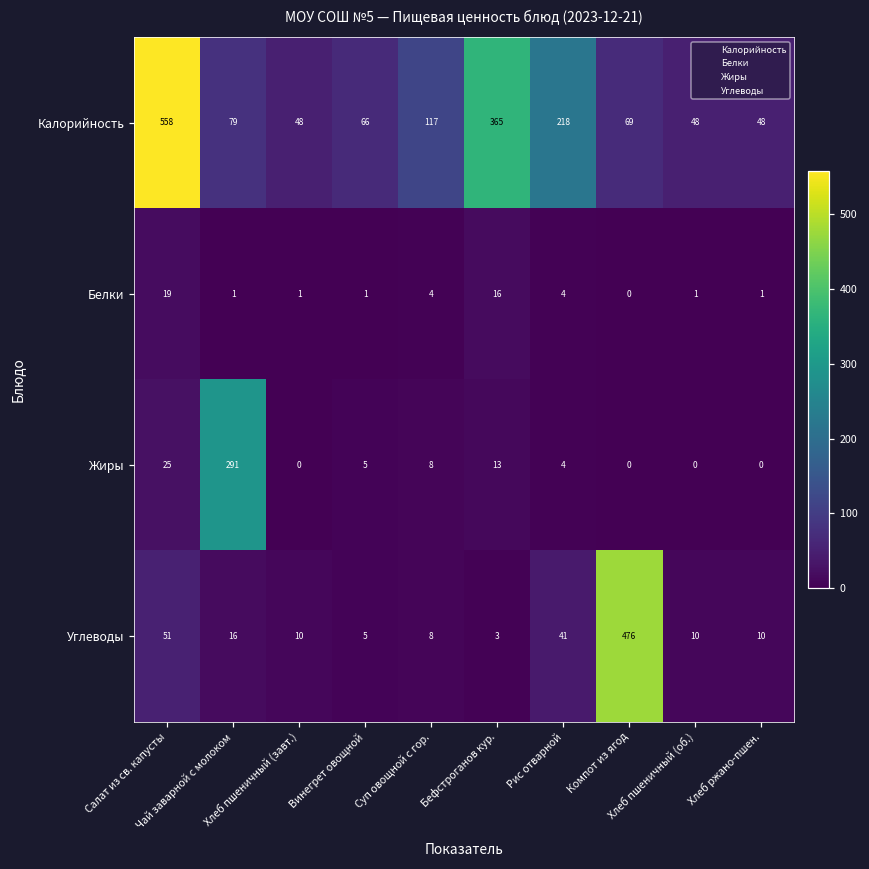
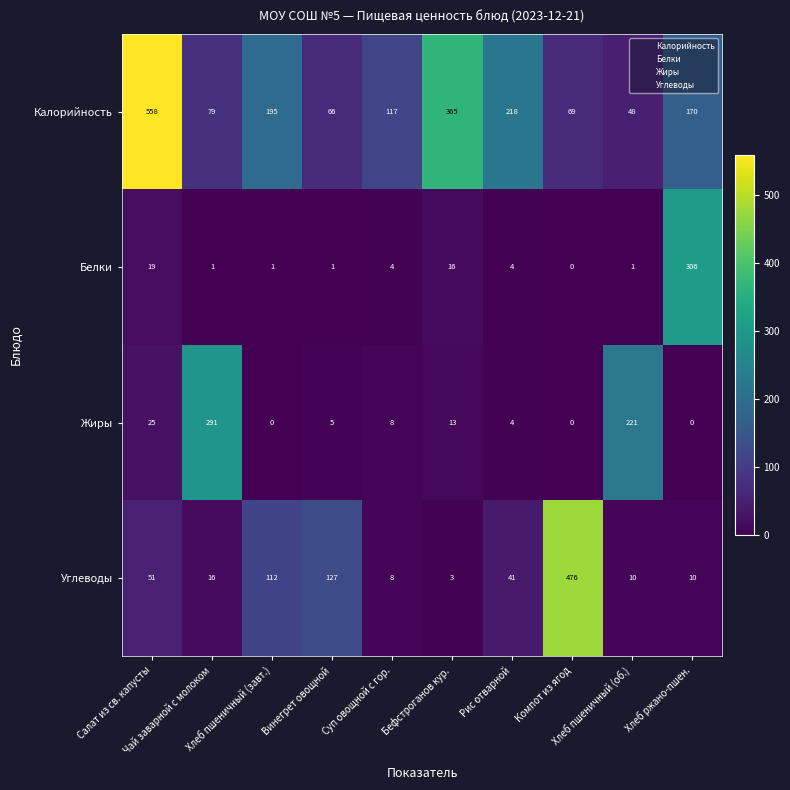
Калорийность, Хлеб пшеничный (завт.): 48 -> 195
Калорийность, Хлеб ржано-пшен.: 48 -> 170
Белки, Хлеб ржано-пшен.: 1 -> 306
Жиры, Хлеб пшеничный (об.): 0 -> 221
Углеводы, Хлеб пшеничный (завт.): 10 -> 112
Углеводы, Винегрет овощной: 5 -> 127
